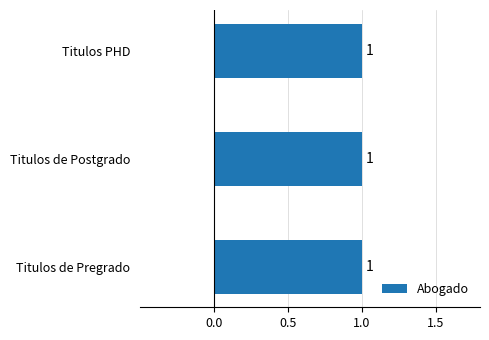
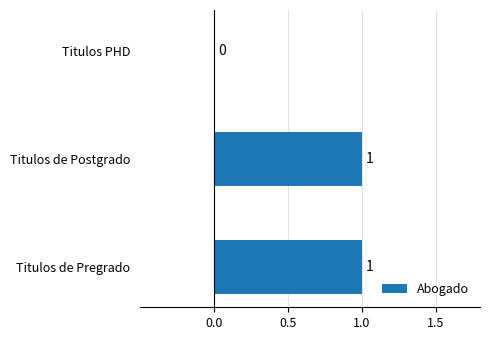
Titulos PHD: 1 -> 0
